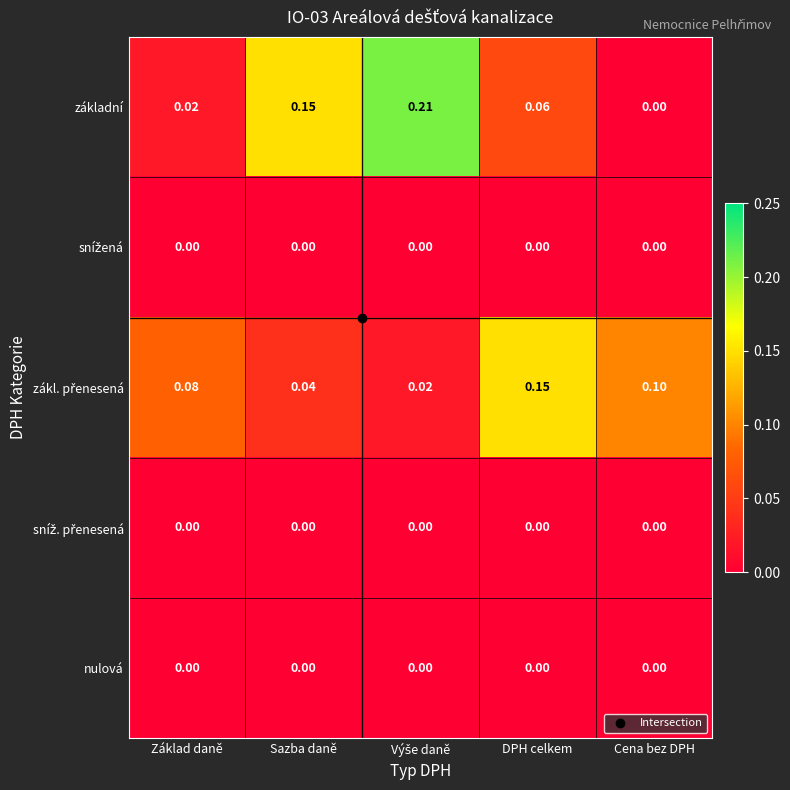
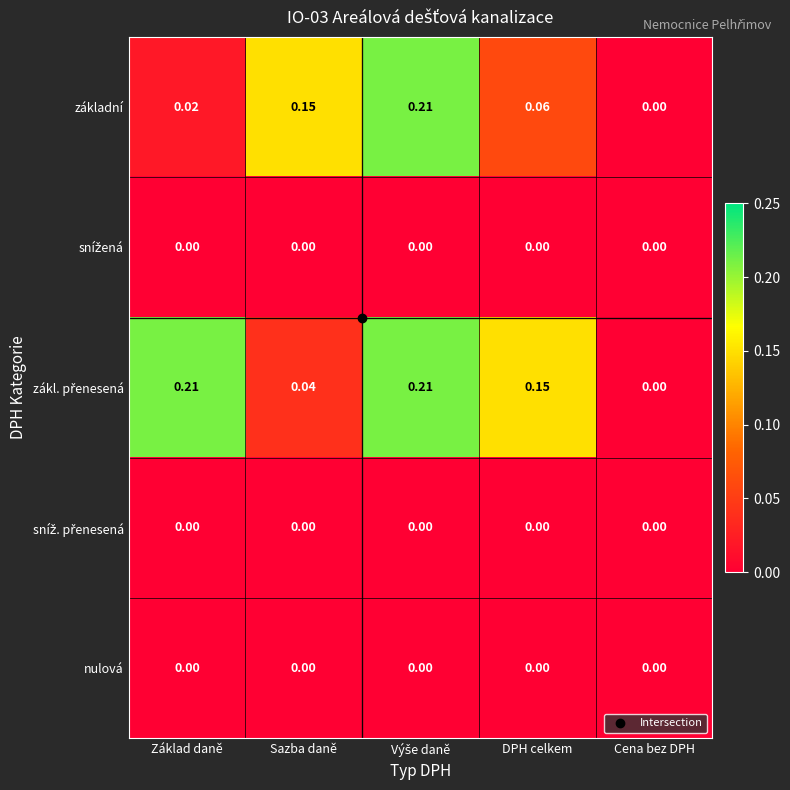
zákl. přenesená, Základ daně: 0.08 -> 0.21
zákl. přenesená, Výše daně: 0.02 -> 0.21
zákl. přenesená, Cena bez DPH: 0.10 -> 0.00
